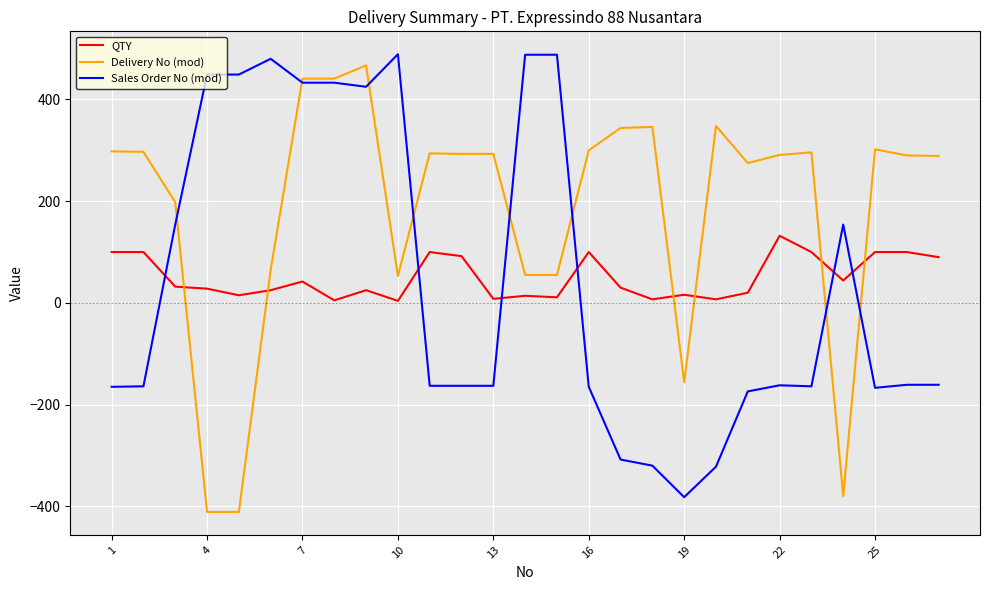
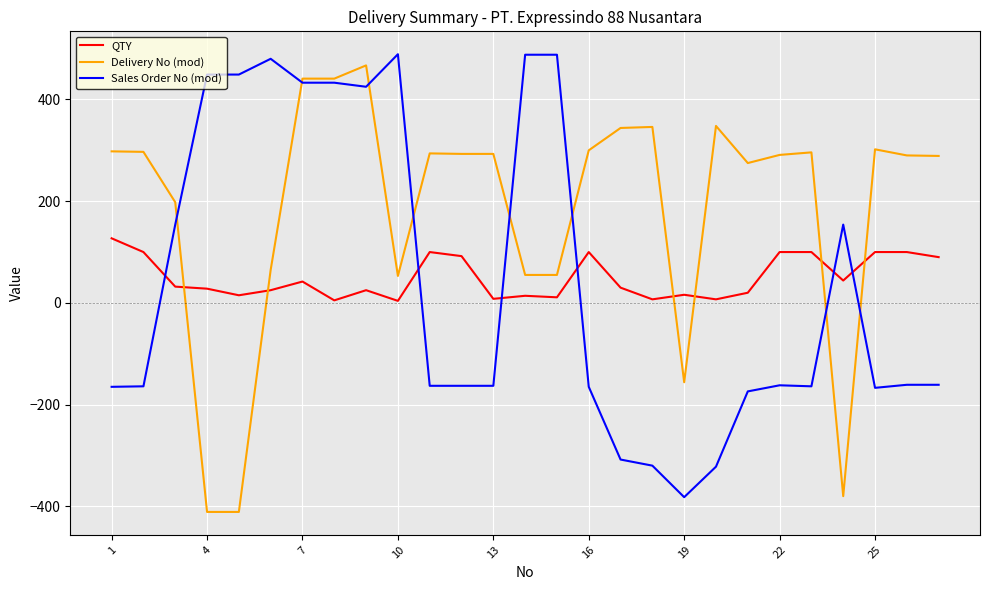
QTY, 1: 100 -> 130
QTY, 22: 130 -> 100
